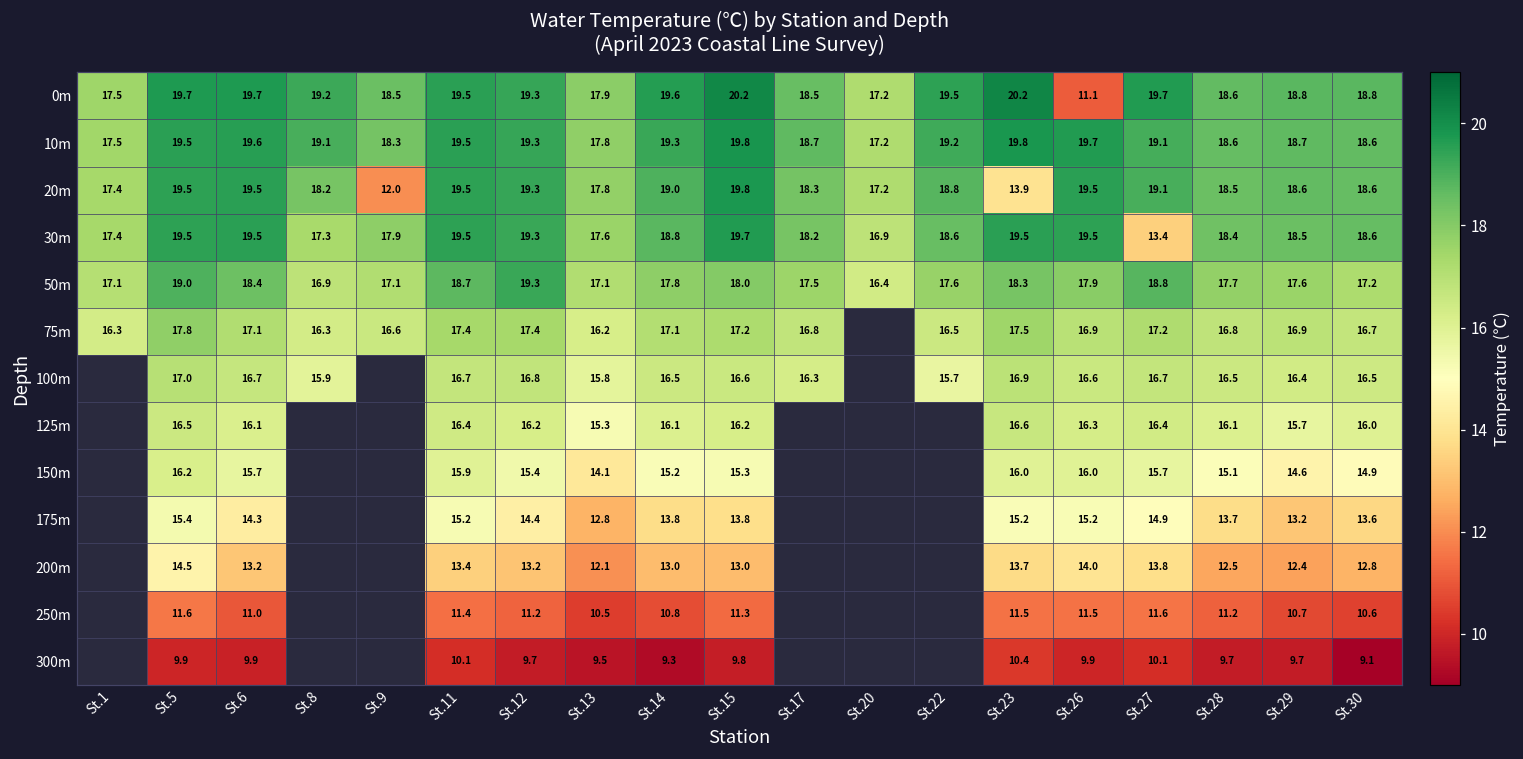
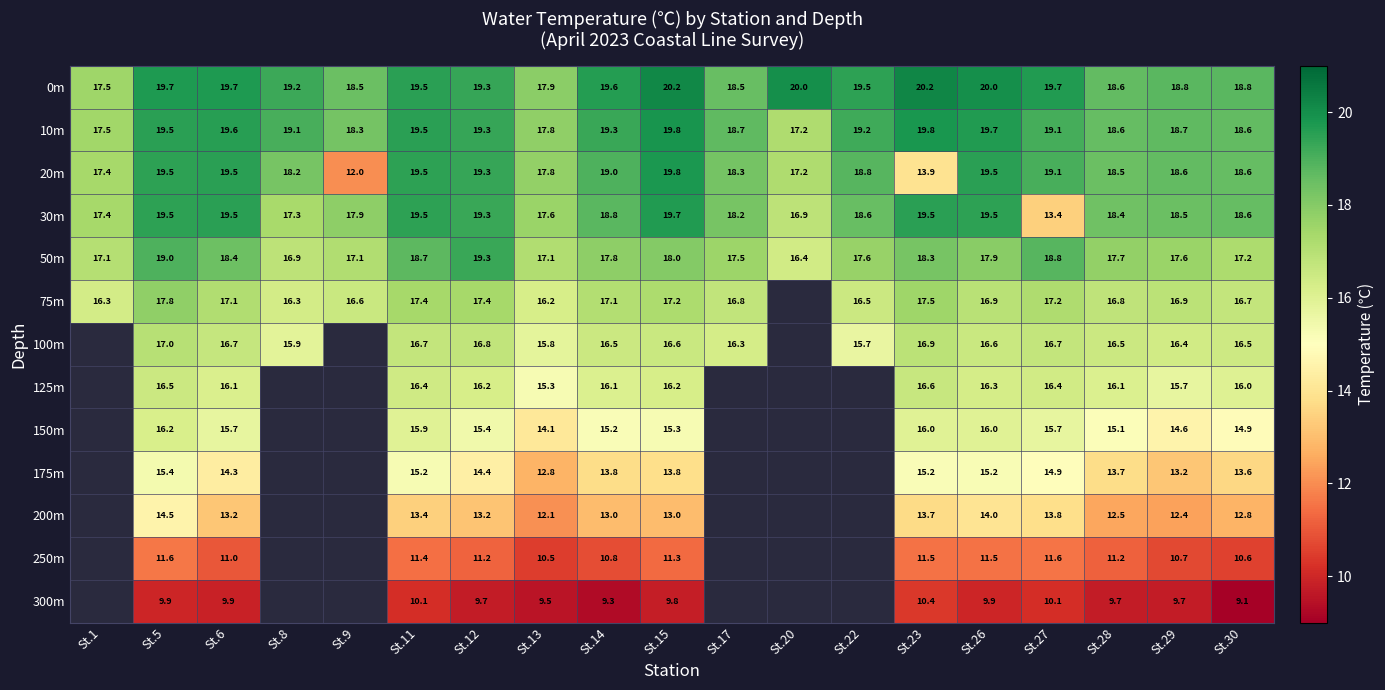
0m, St.20: 17.2 -> 20.0
0m, St.26: 11.1 -> 20.0
